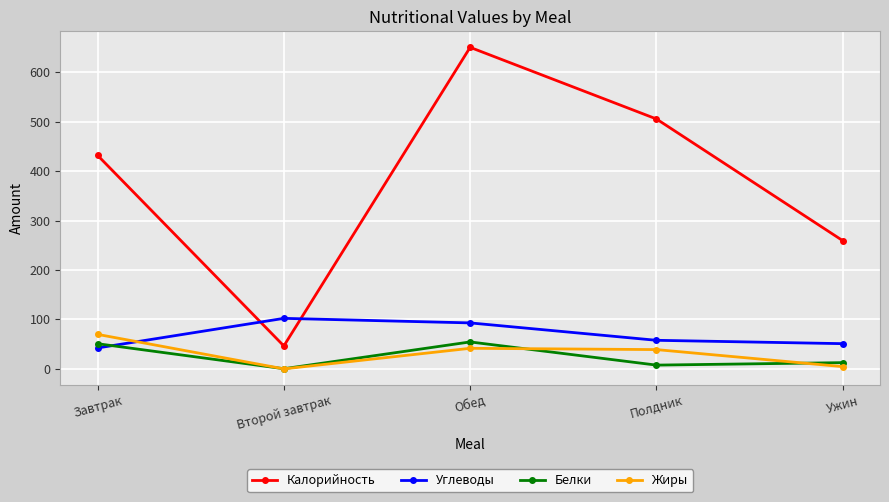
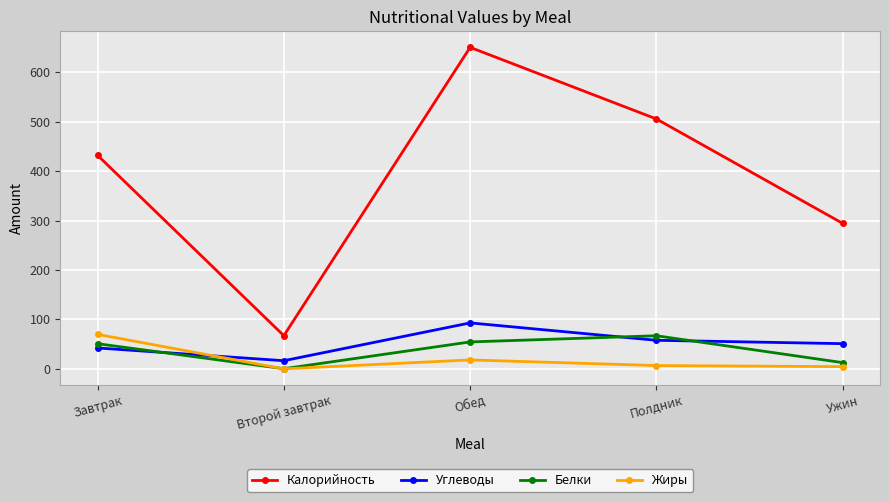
Калорийность, Второй завтрак: 50 -> 70
Углеводы, Второй завтрак: 100 -> 20
Жиры, Обед: 40 -> 20
Белки, Полдник: 10 -> 70
Жиры, Полдник: 40 -> 10
Калорийность, Ужин: 260 -> 290
